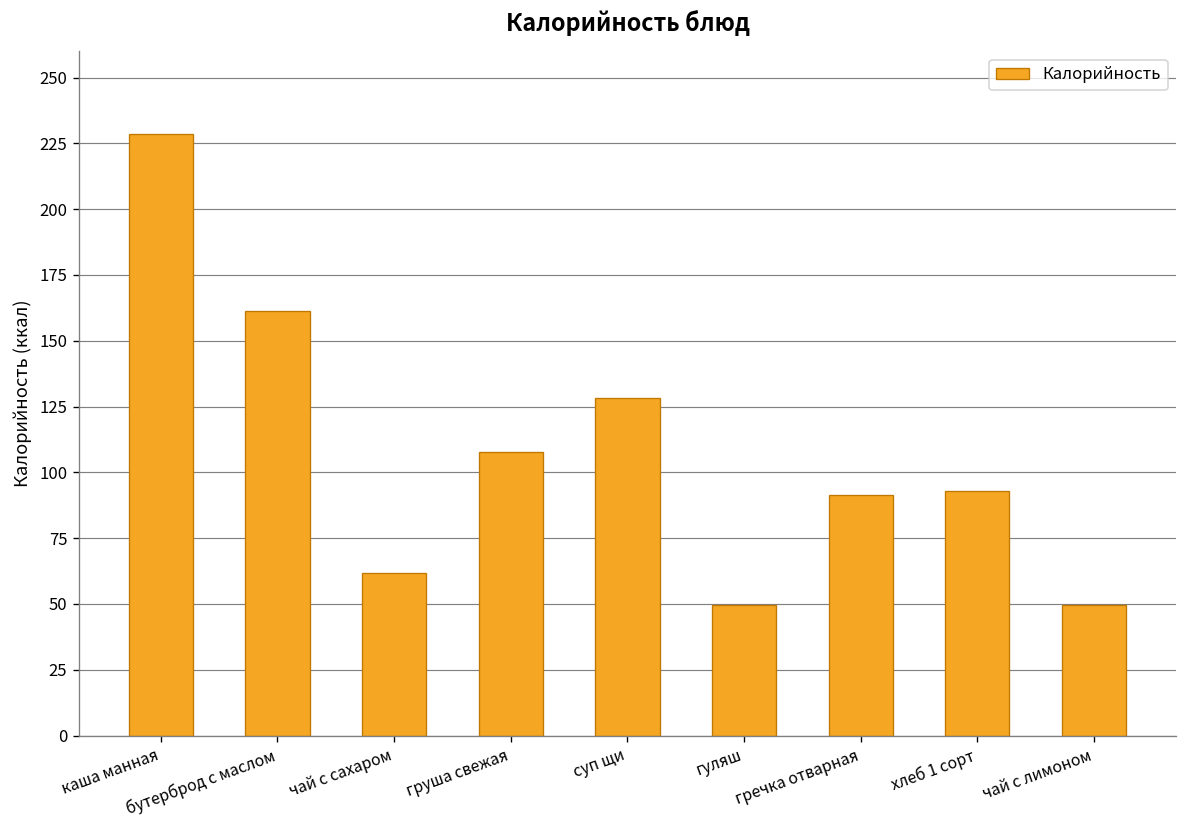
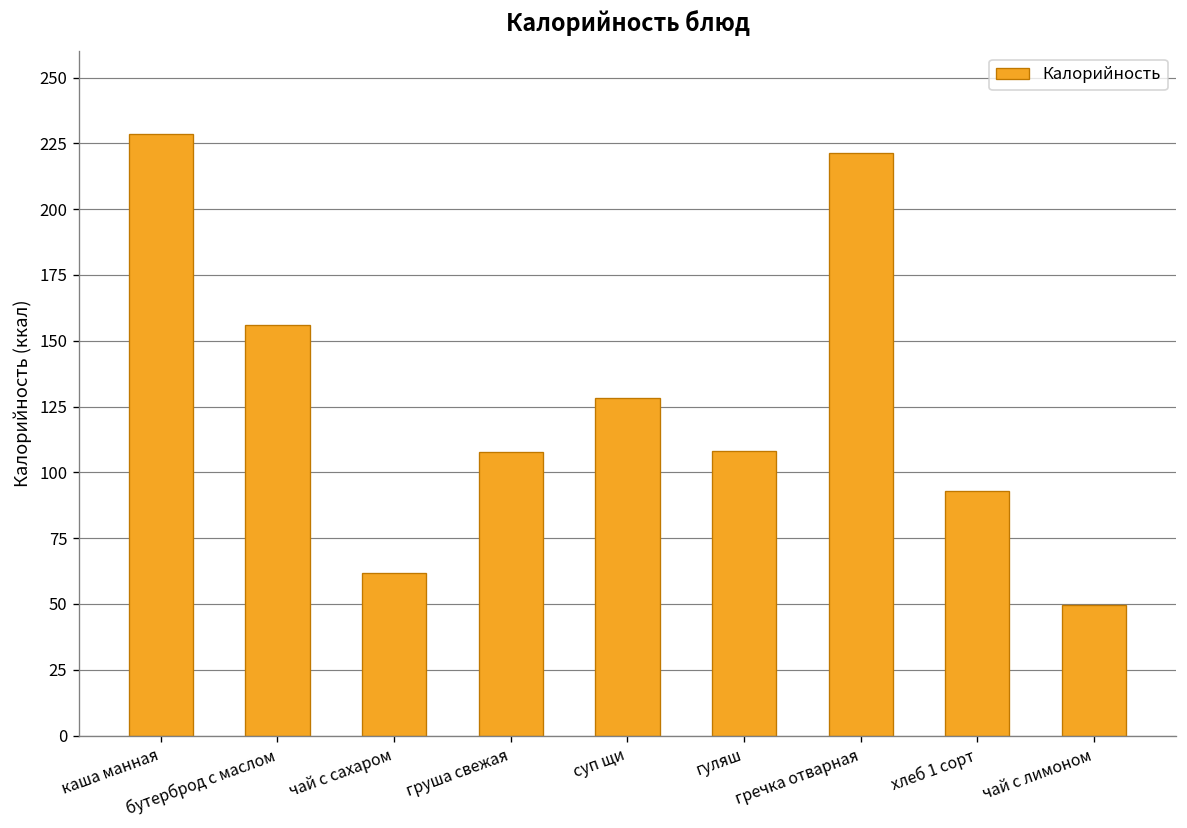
бутерброд с маслом: 161 -> 156
гуляш: 50 -> 108
гречка отварная: 92 -> 221
